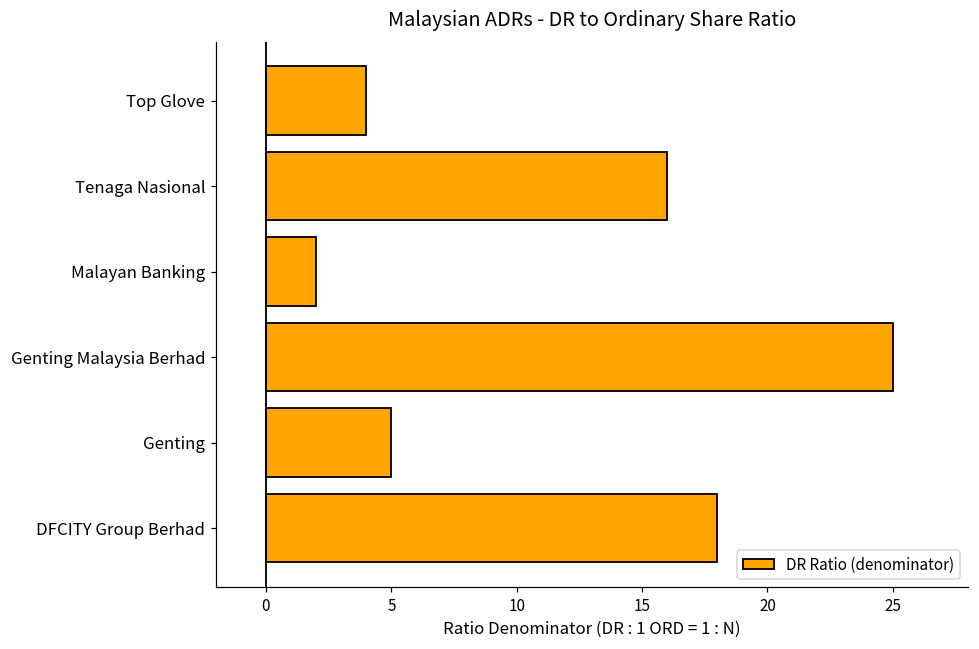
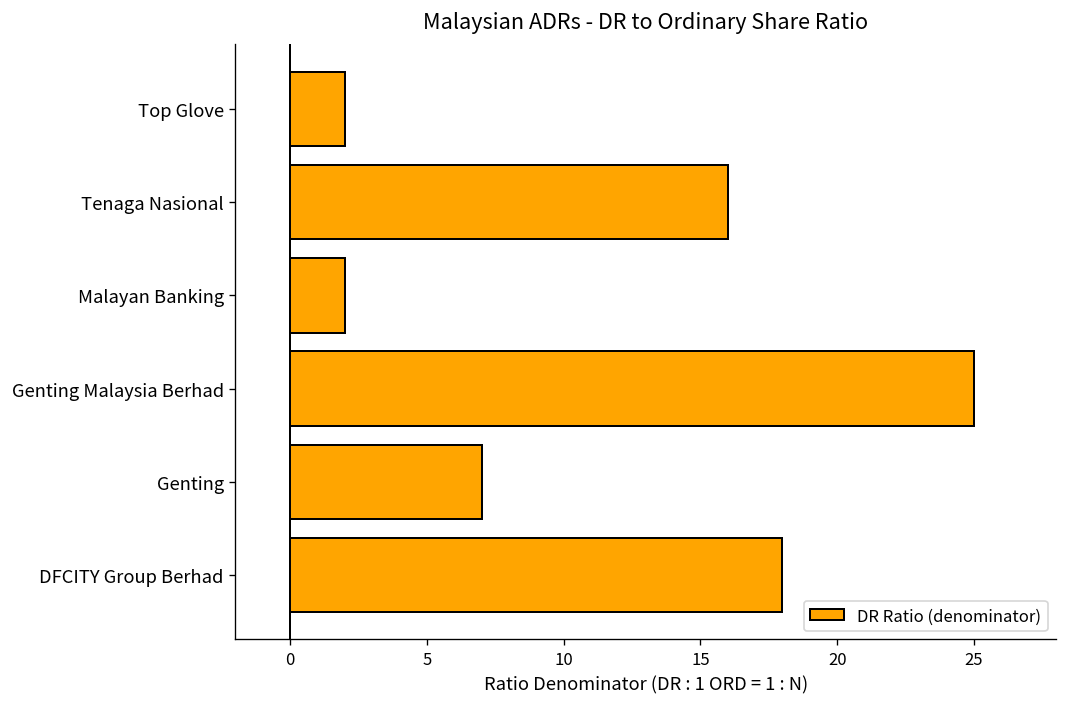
Top Glove: 4 -> 2
Genting: 5 -> 7
